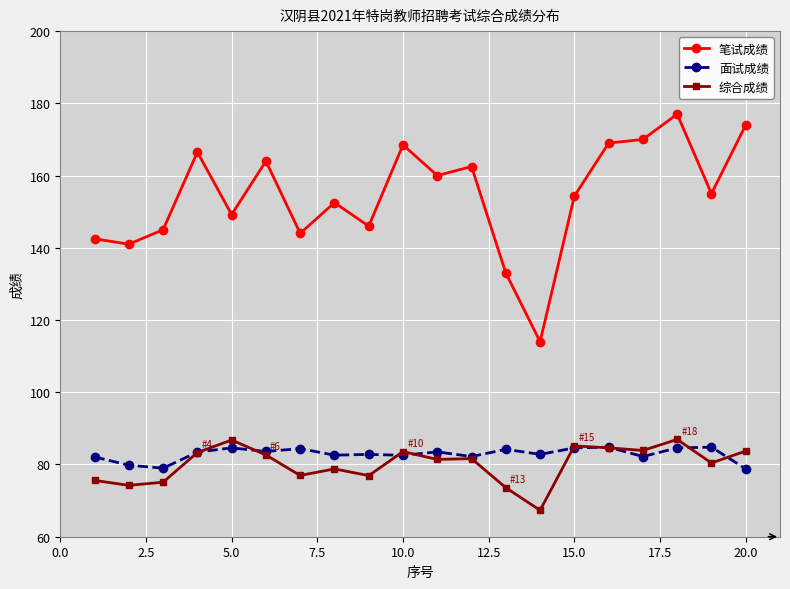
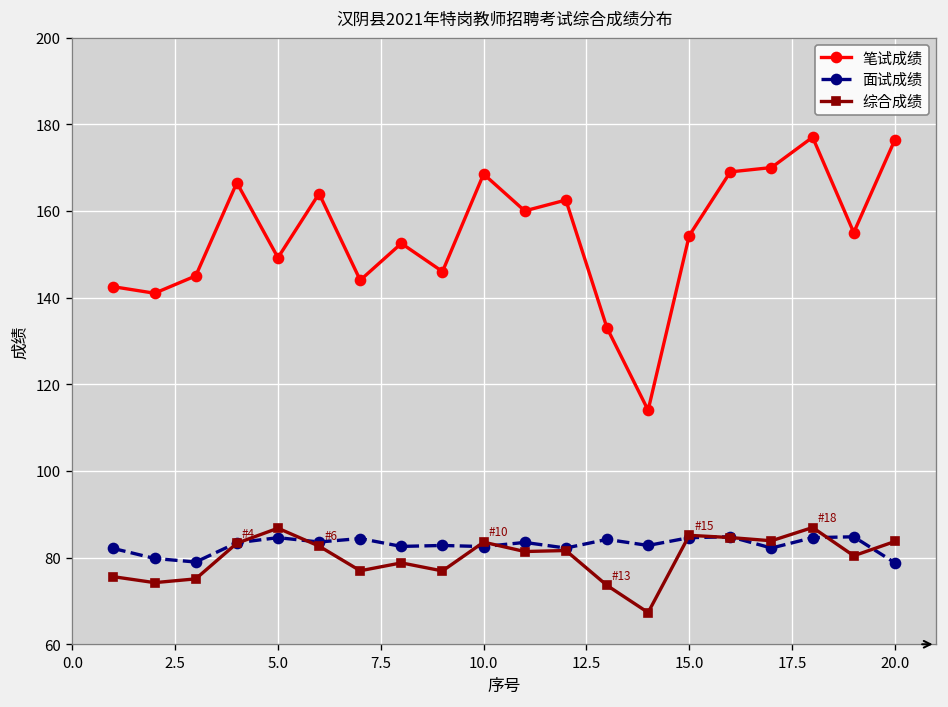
笔试成绩, 20.0: 174 -> 176
